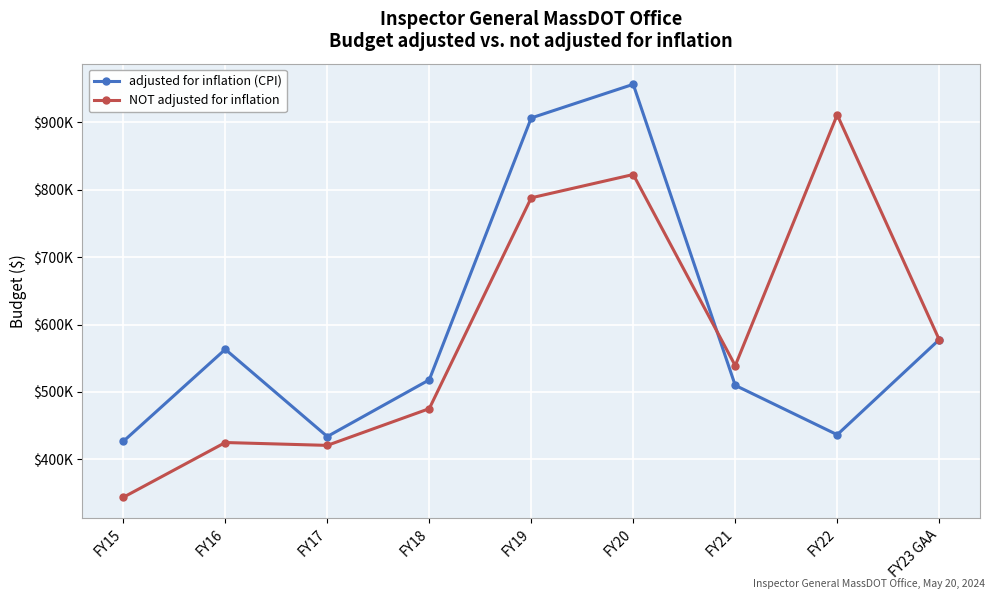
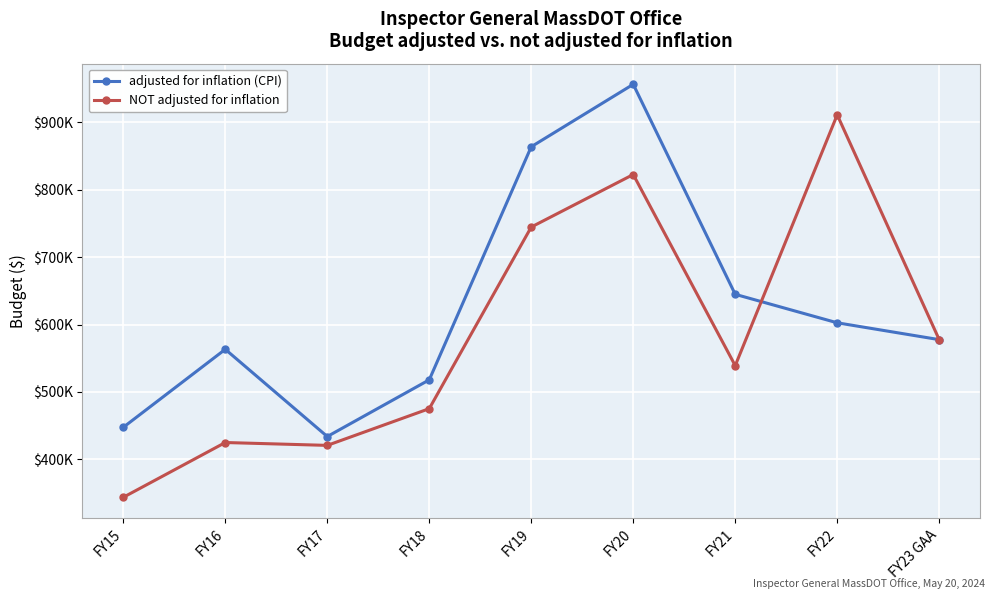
adjusted for inflation (CPI), FY15: $430000 -> $450000
adjusted for inflation (CPI), FY19: $910000 -> $860000
NOT adjusted for inflation, FY19: $790000 -> $740000
adjusted for inflation (CPI), FY21: $510000 -> $640000
adjusted for inflation (CPI), FY22: $440000 -> $600000
